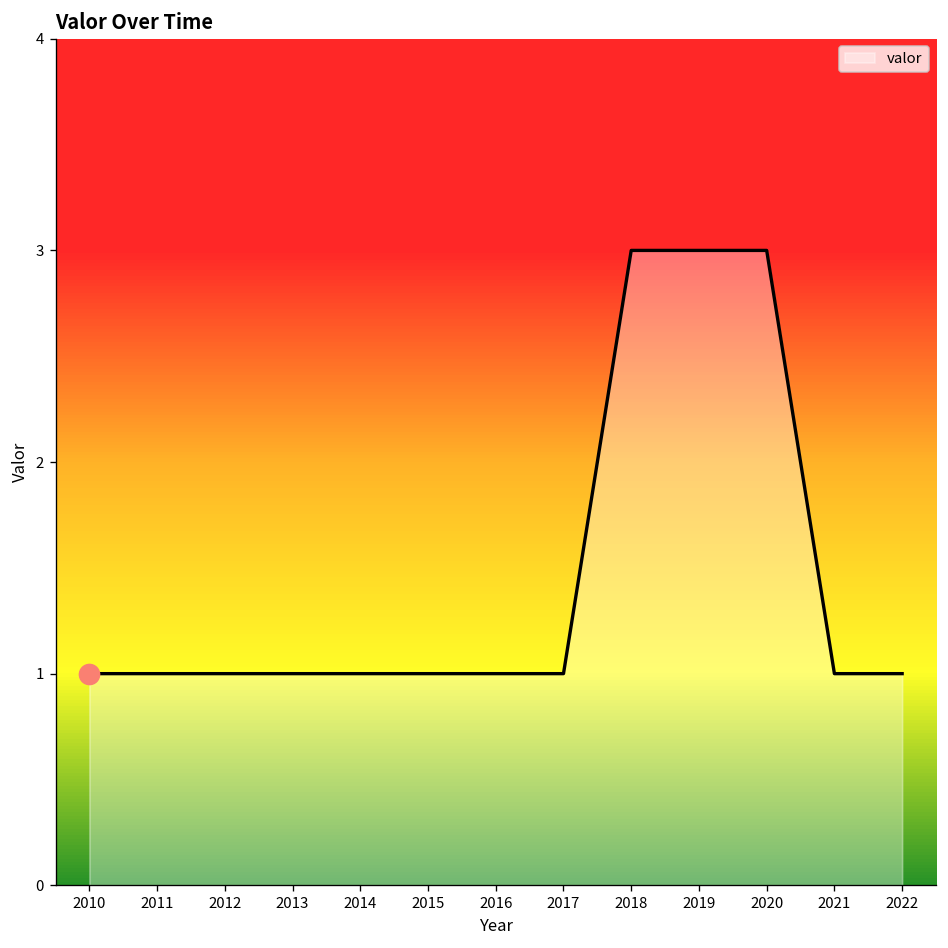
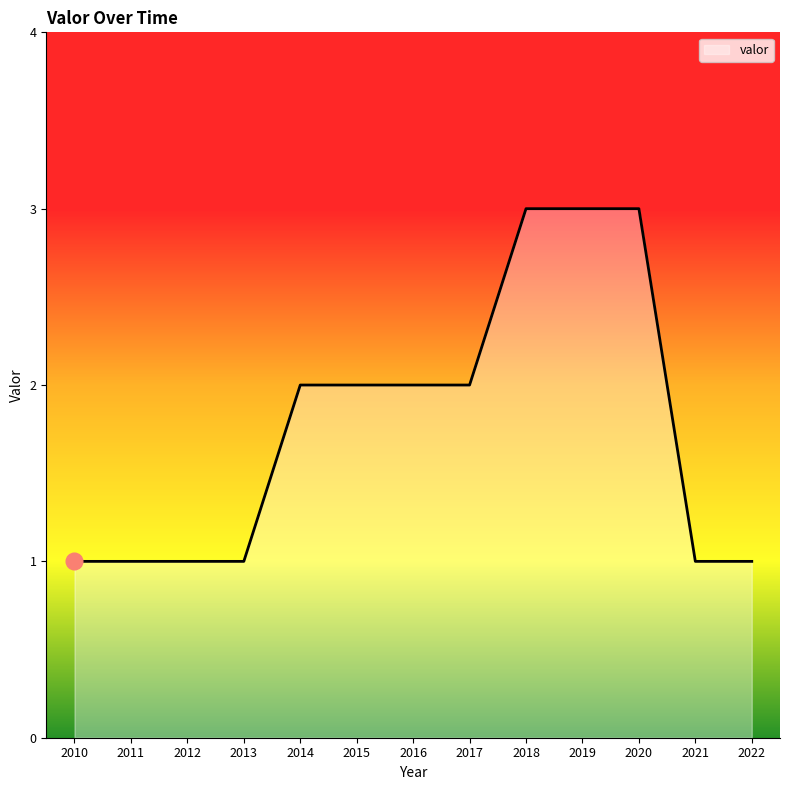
valor, 2014: 1 -> 2
valor, 2015: 1 -> 2
valor, 2016: 1 -> 2
valor, 2017: 1 -> 2
